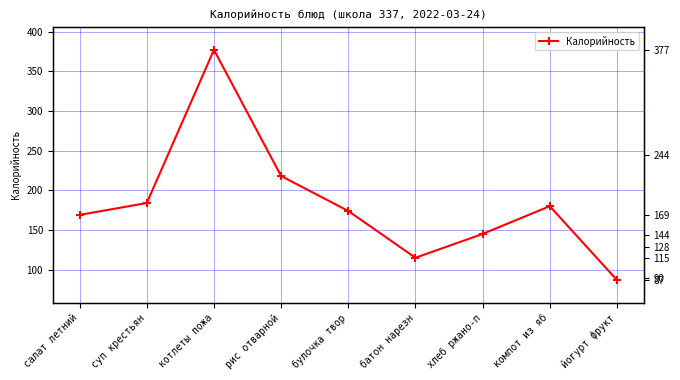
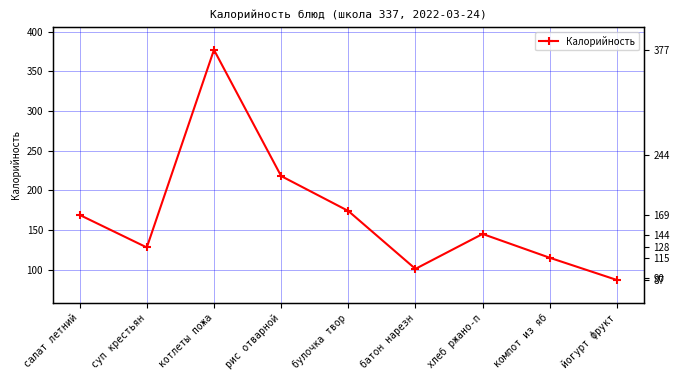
суп крестьян: 180 -> 130
батон нарезн: 120 -> 100
компот из яб: 180 -> 120
